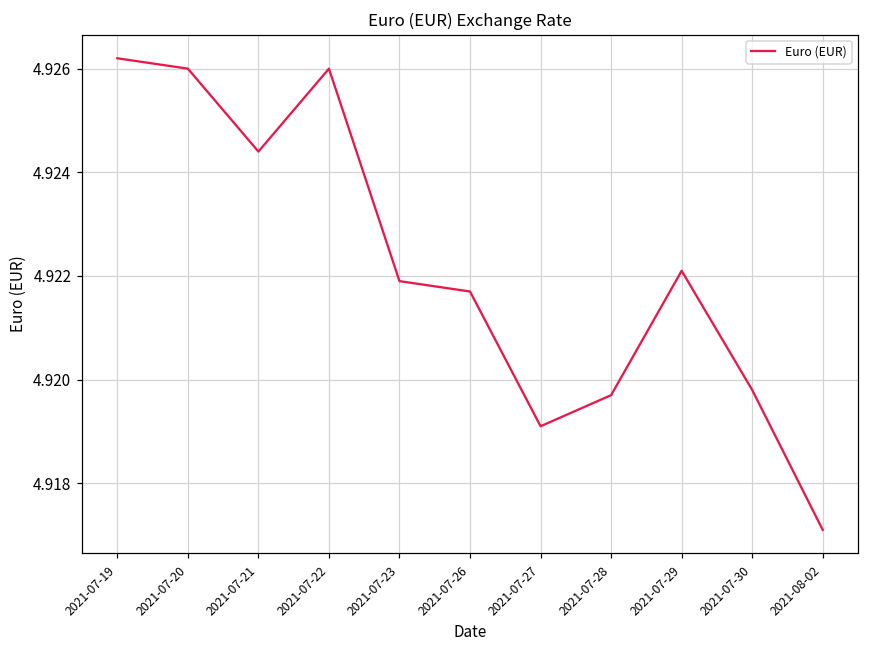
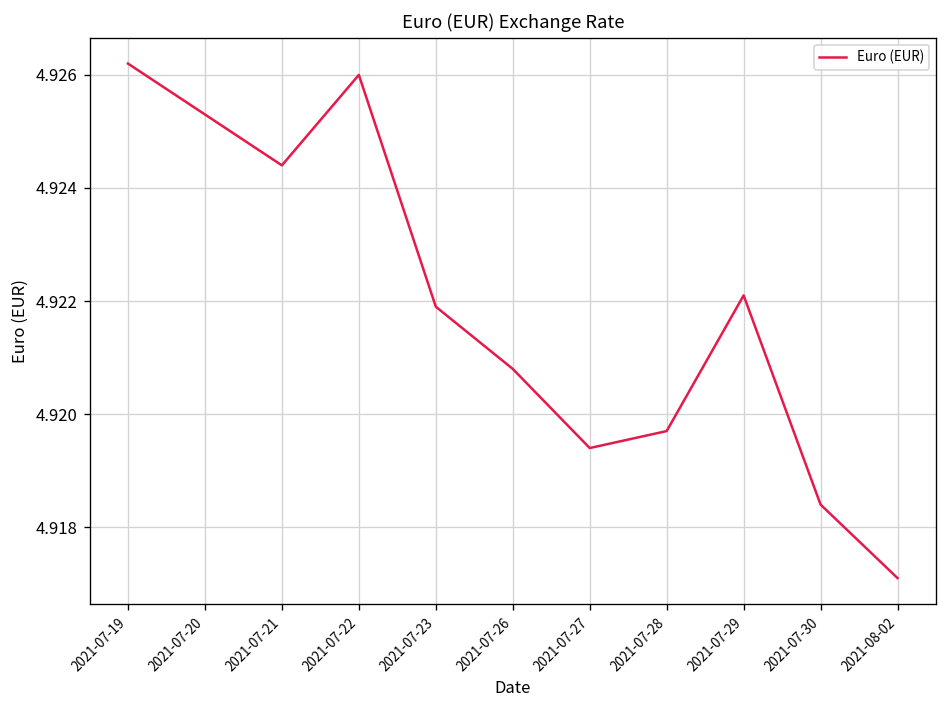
2021-07-20: 4.9260 -> 4.9253
2021-07-26: 4.9217 -> 4.9208
2021-07-27: 4.9191 -> 4.9194
2021-07-30: 4.9198 -> 4.9184
